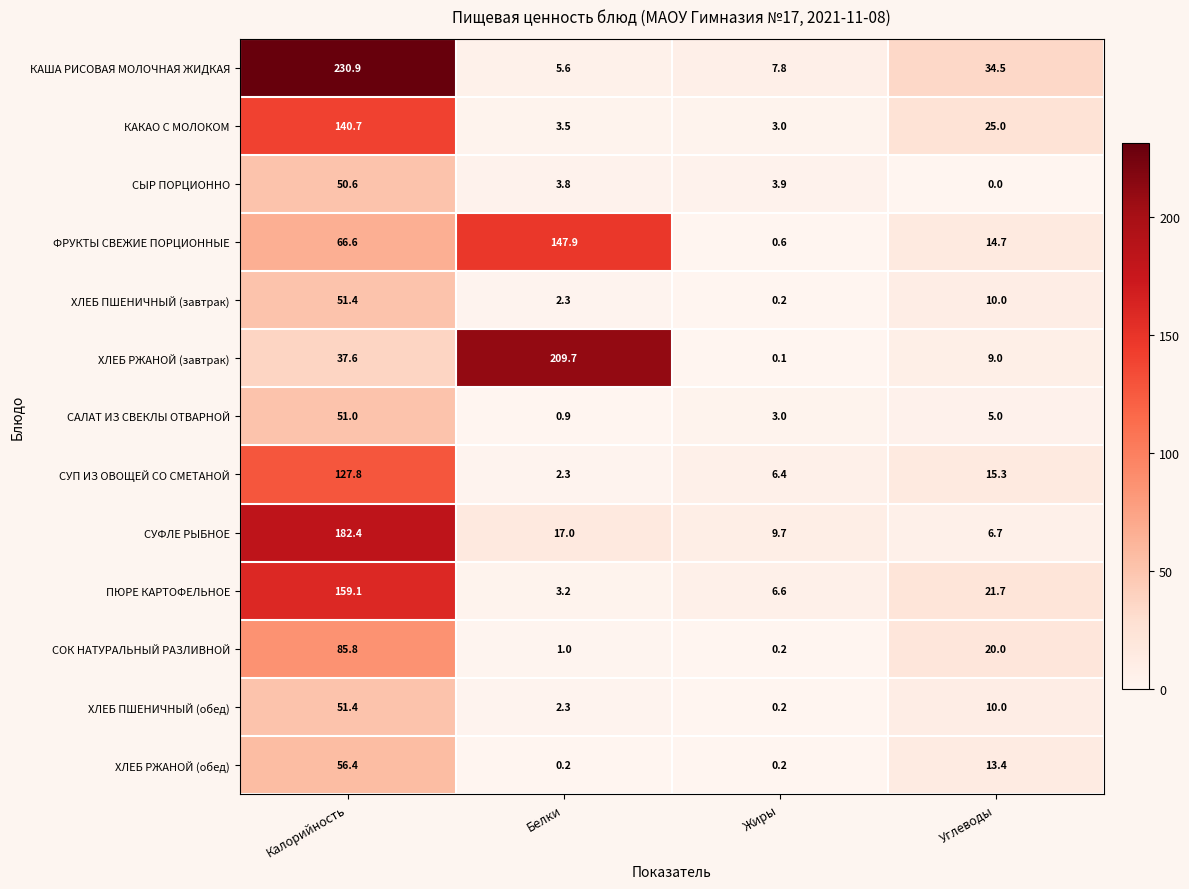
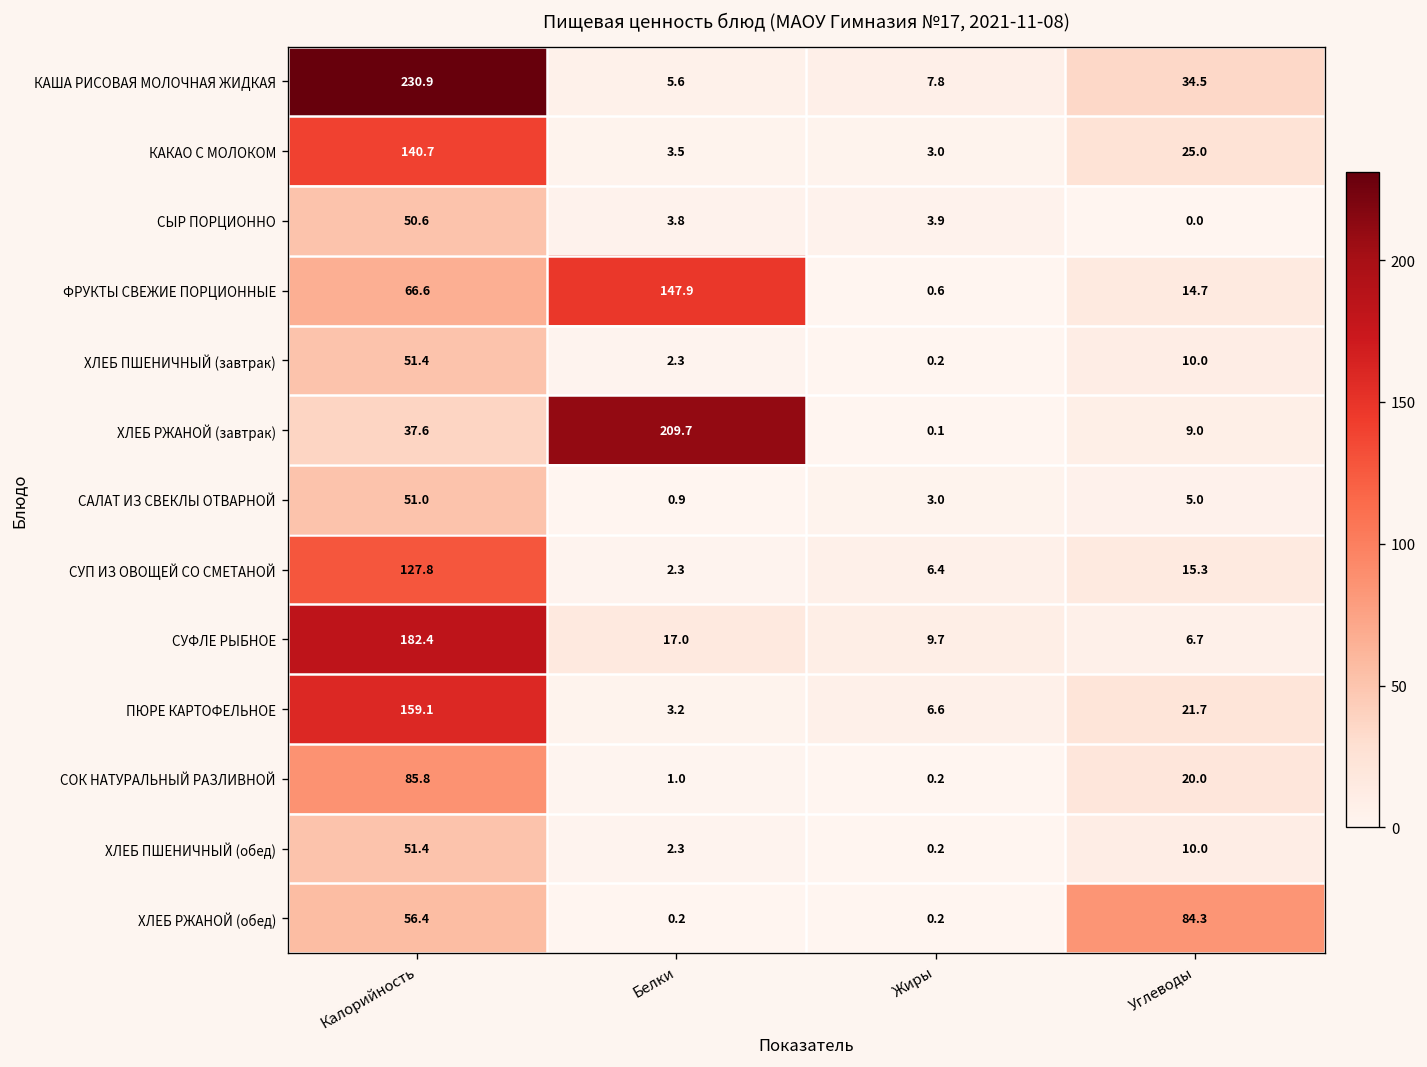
ХЛЕБ РЖАНОЙ (обед), Углеводы: 13.4 -> 84.3
